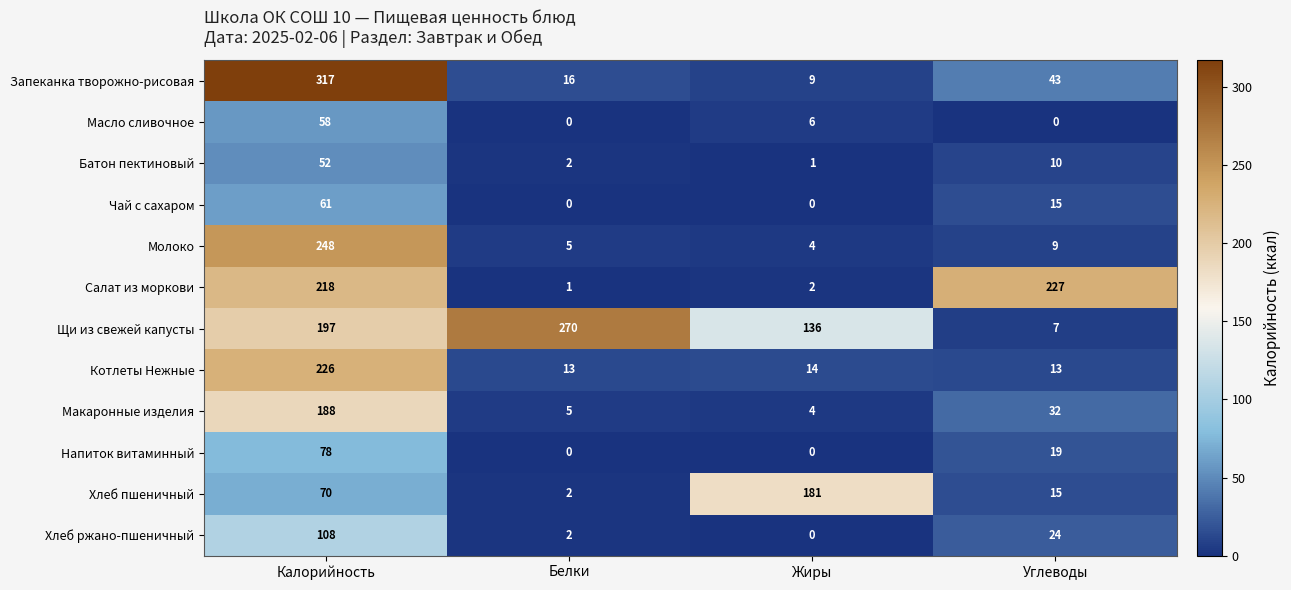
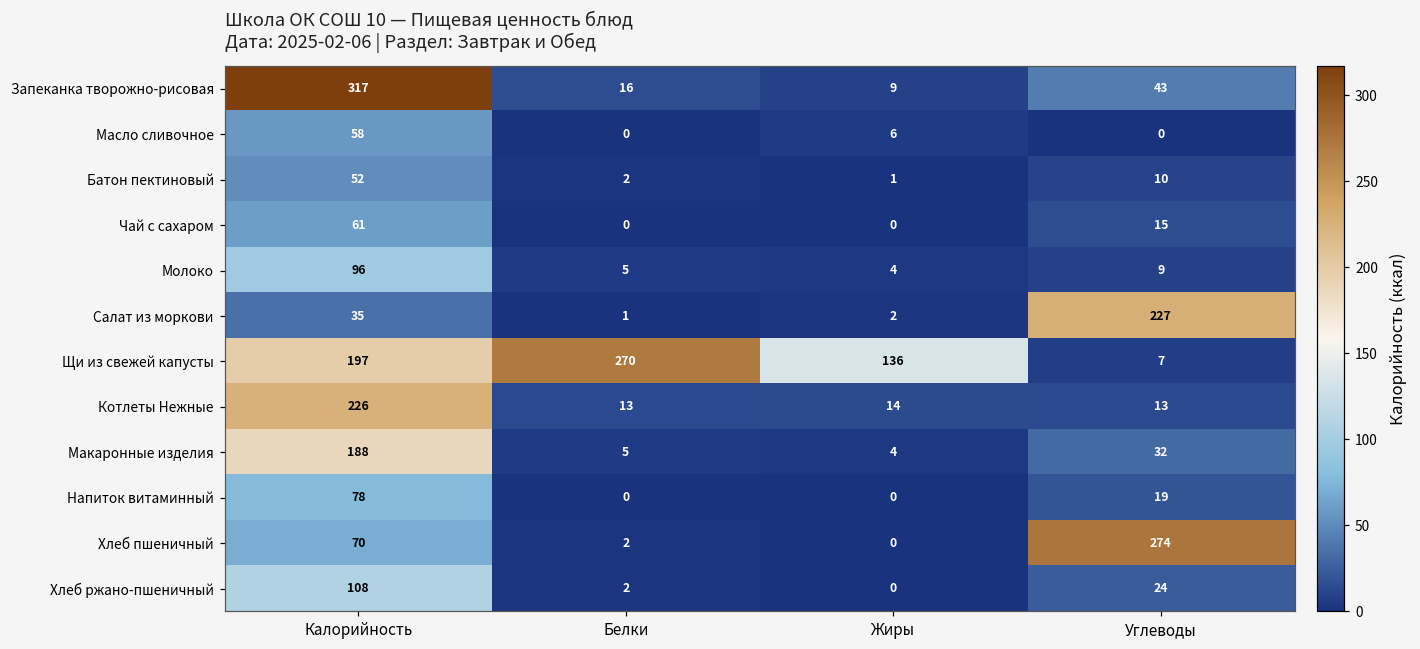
Молоко, Калорийность: 248 -> 96
Салат из моркови, Калорийность: 218 -> 35
Хлеб пшеничный, Жиры: 181 -> 0
Хлеб пшеничный, Углеводы: 15 -> 274
